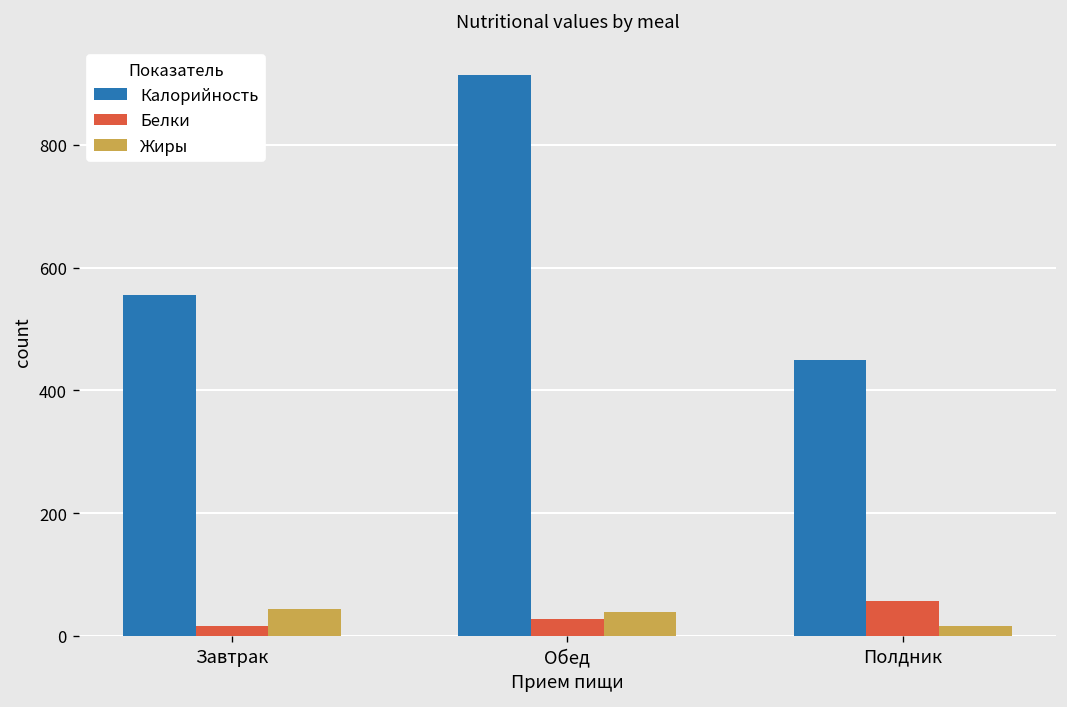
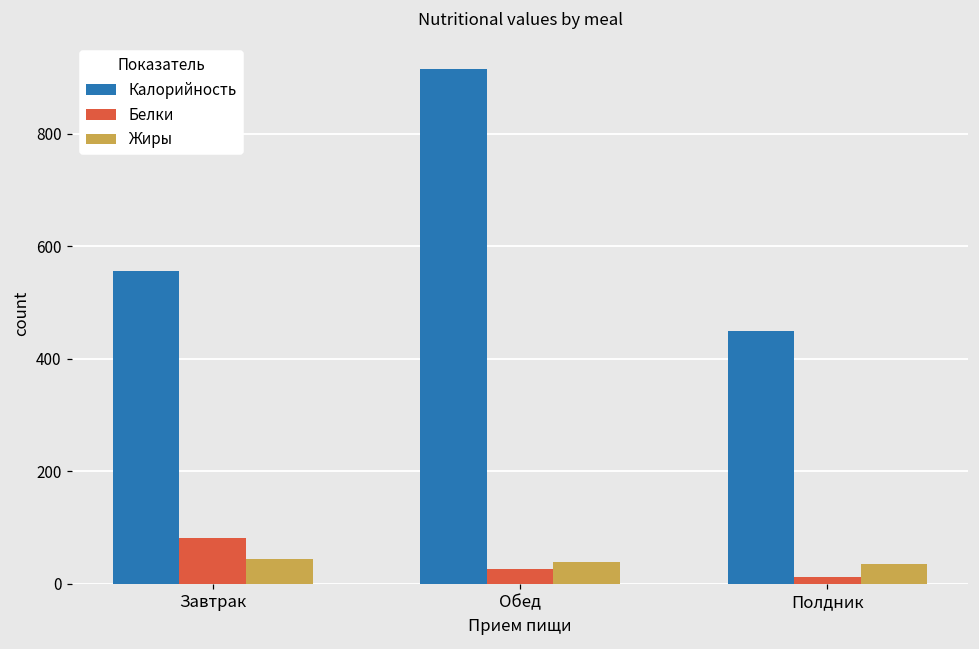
Белки, Завтрак: 20 -> 80
Белки, Полдник: 60 -> 10
Жиры, Полдник: 20 -> 40
